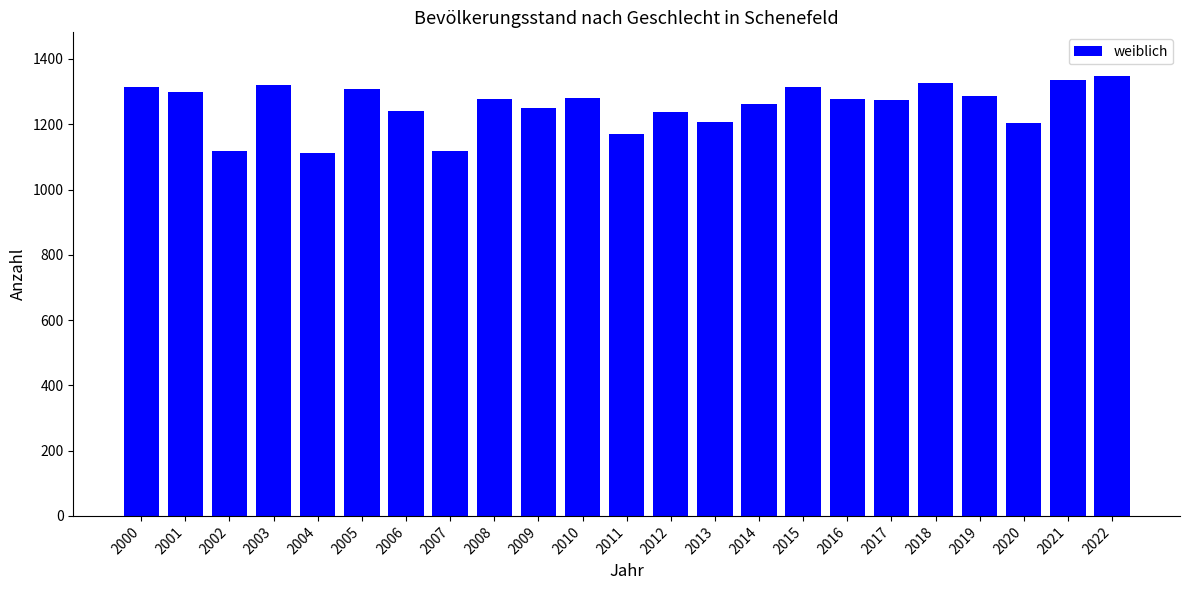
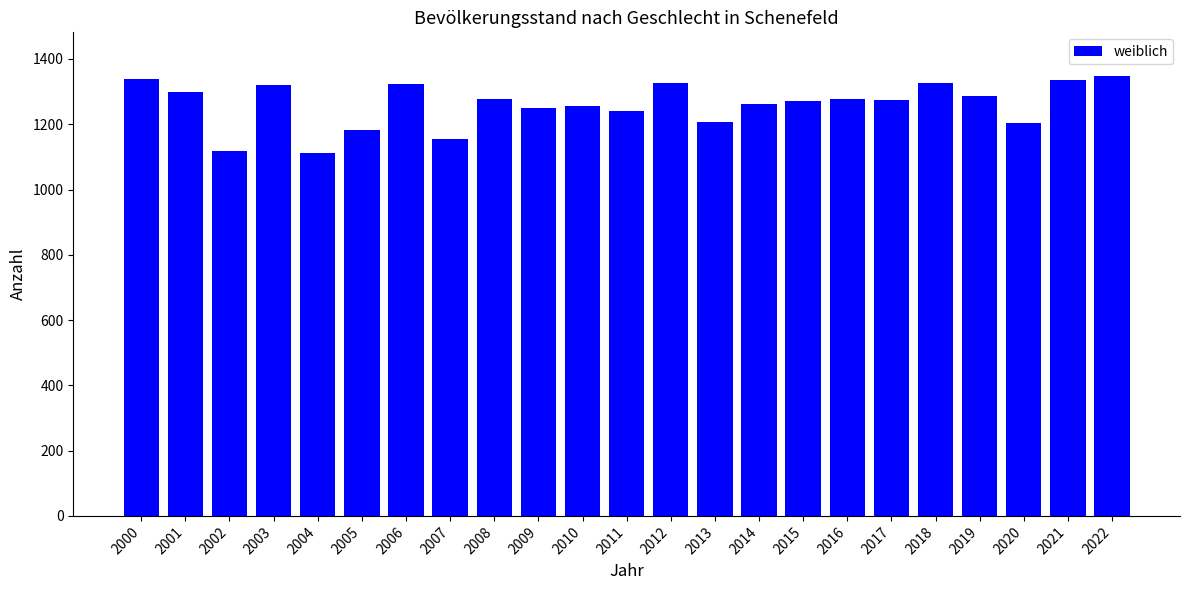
2000: 1310 -> 1340
2005: 1310 -> 1180
2006: 1240 -> 1320
2007: 1120 -> 1150
2010: 1280 -> 1260
2011: 1170 -> 1240
2012: 1240 -> 1330
2015: 1310 -> 1270
